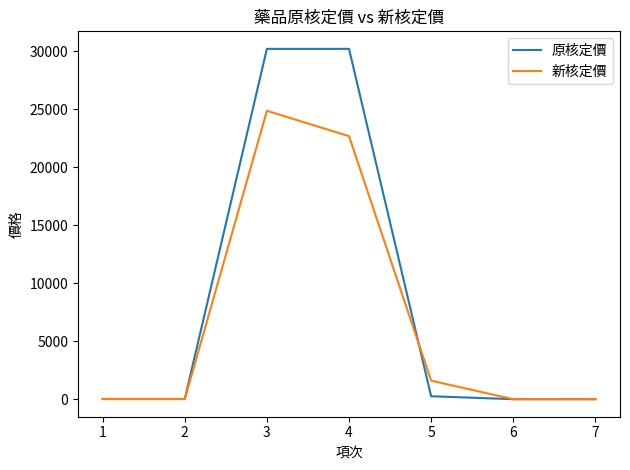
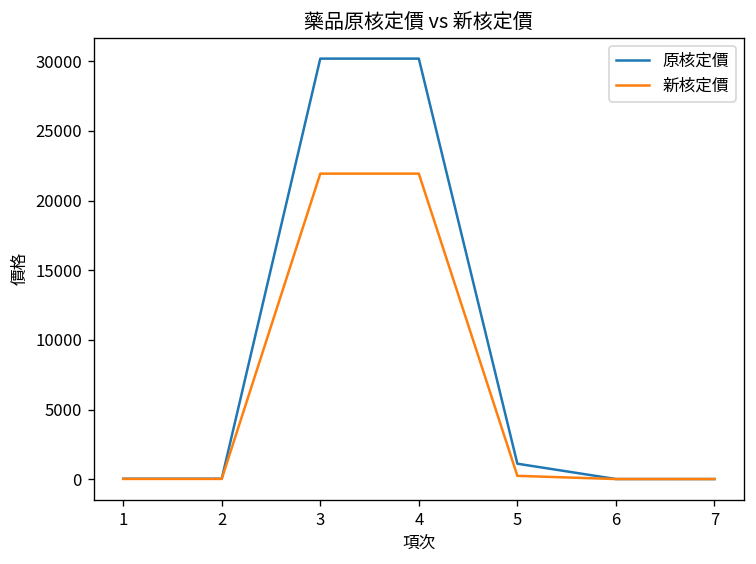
新核定價, 3: 24900 -> 21900
新核定價, 4: 22700 -> 21900
原核定價, 5: 300 -> 1100
新核定價, 5: 1600 -> 200
